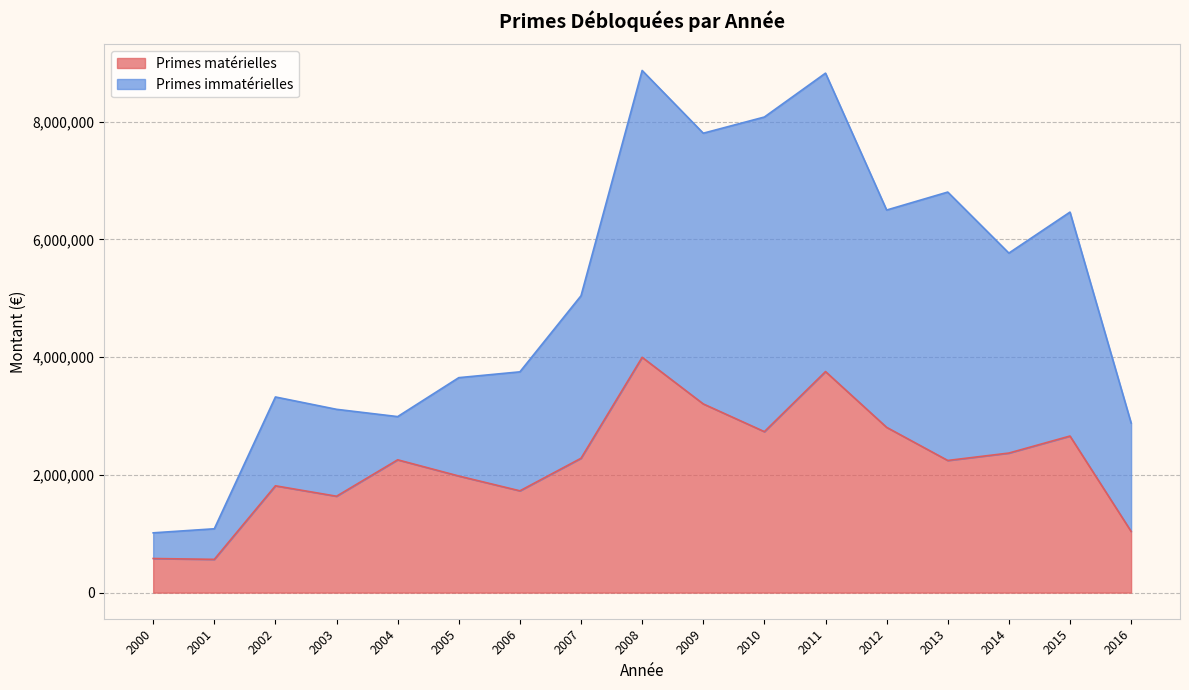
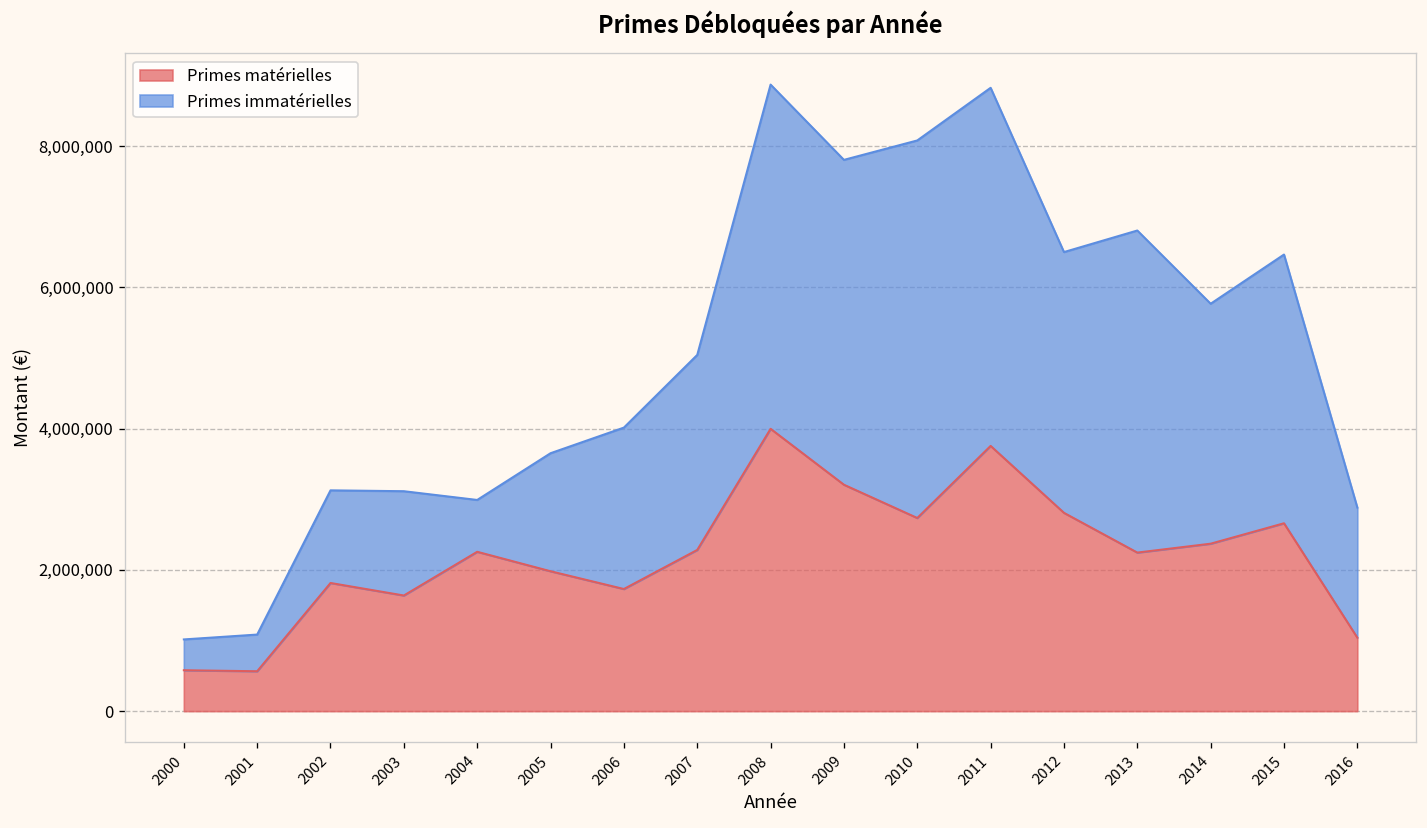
Primes immatérielles, 2002: 1,500,000 -> 1,300,000
Primes immatérielles, 2006: 2,000,000 -> 2,300,000
